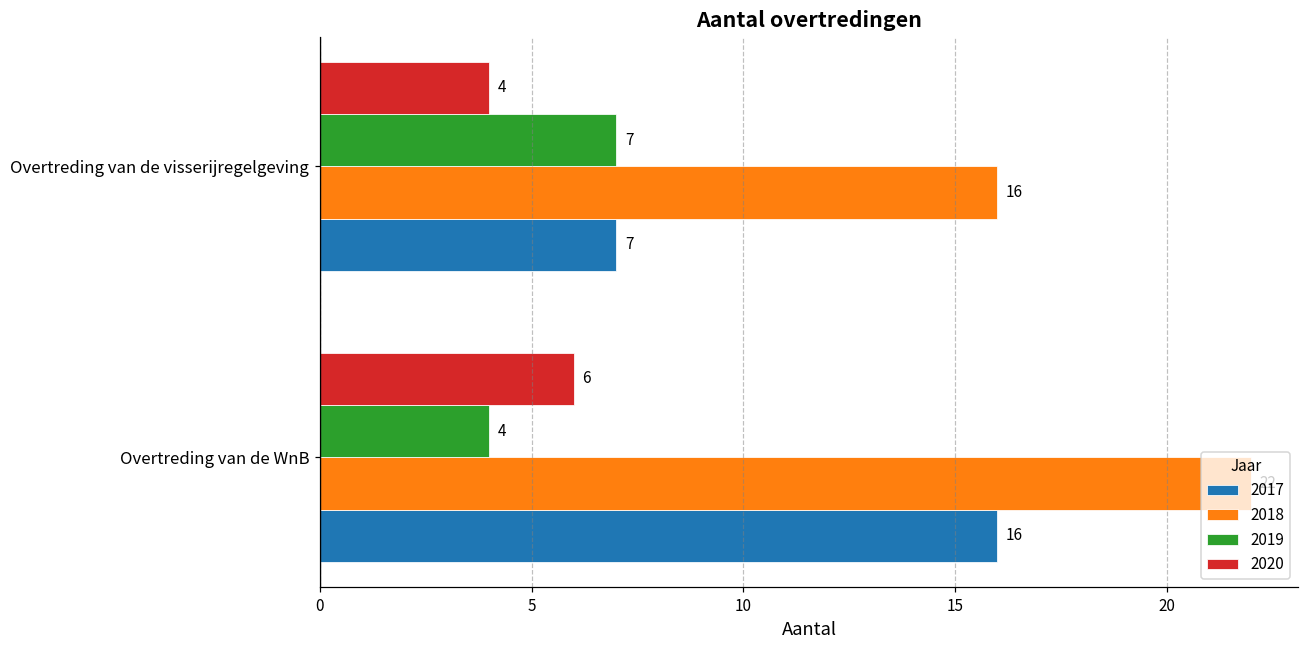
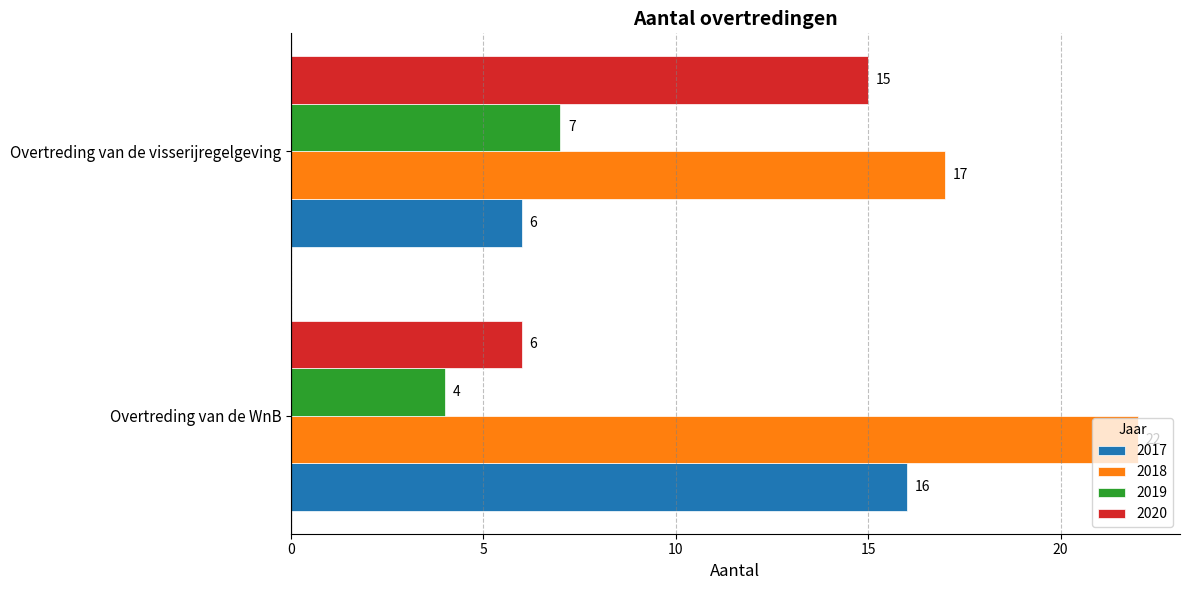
2020, Overtreding van de visserijregelgeving: 4 -> 15
2018, Overtreding van de visserijregelgeving: 16 -> 17
2017, Overtreding van de visserijregelgeving: 7 -> 6
